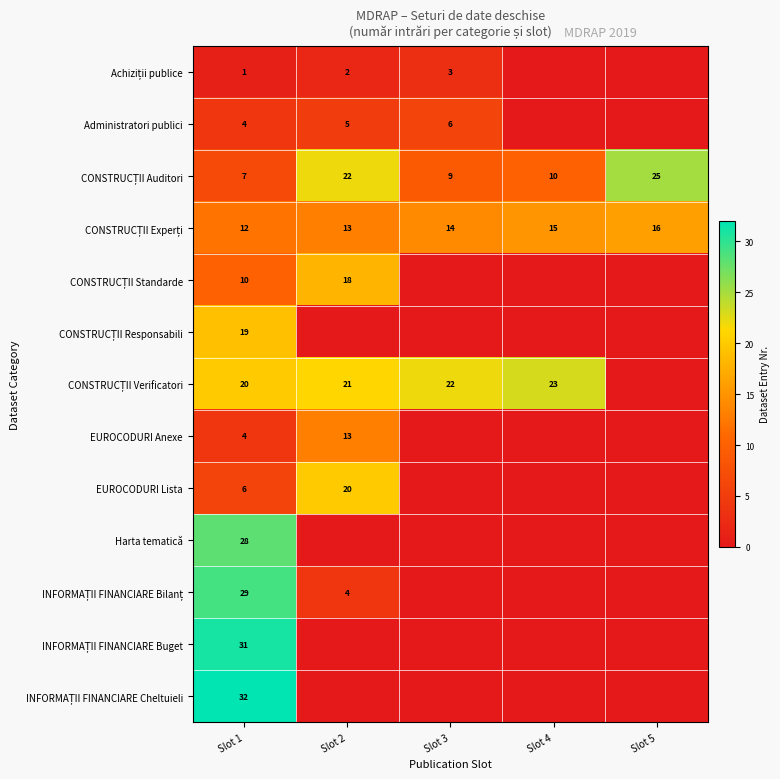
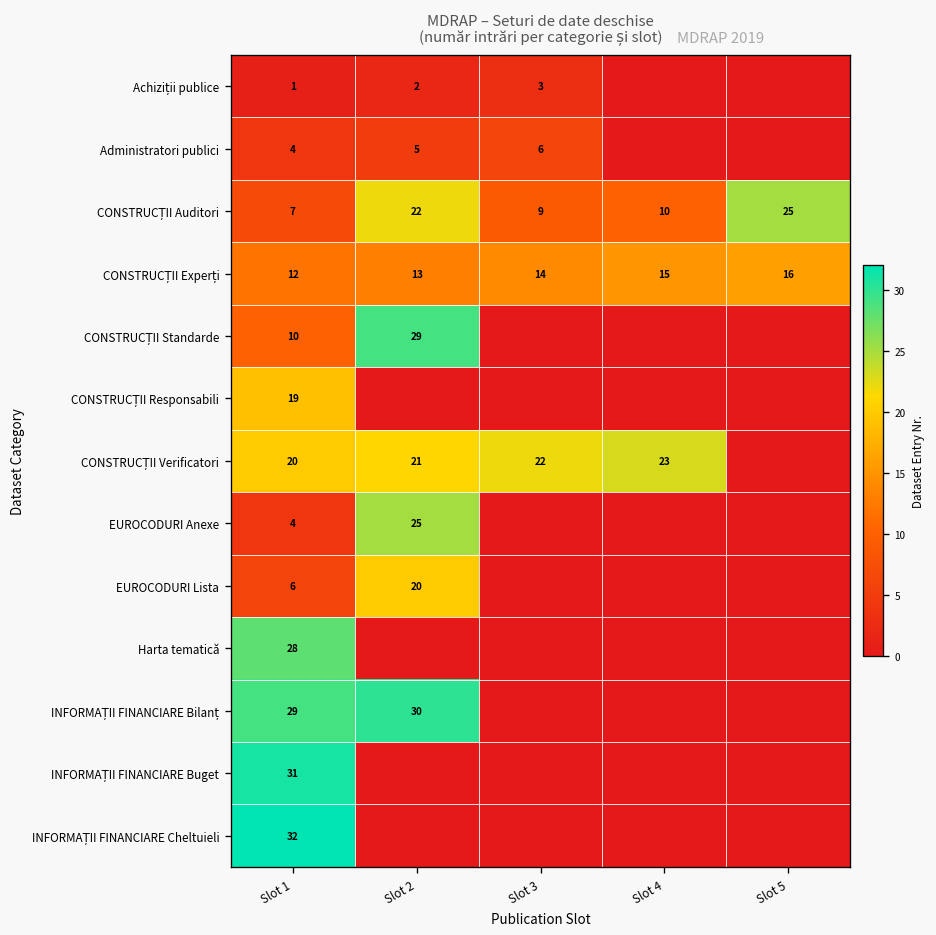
CONSTRUCȚII Standarde, Slot 2: 18 -> 29
EUROCODURI Anexe, Slot 2: 13 -> 25
INFORMAȚII FINANCIARE Bilanț, Slot 2: 4 -> 30
